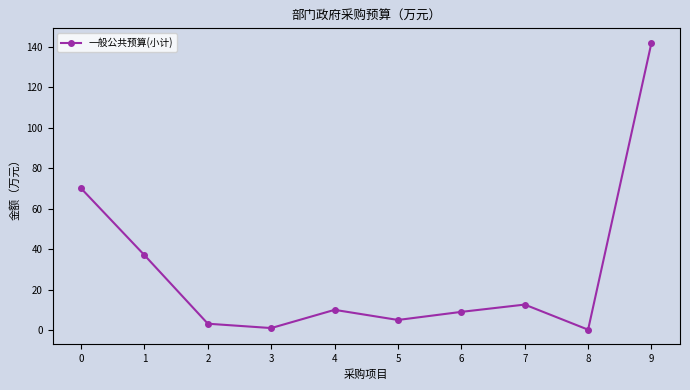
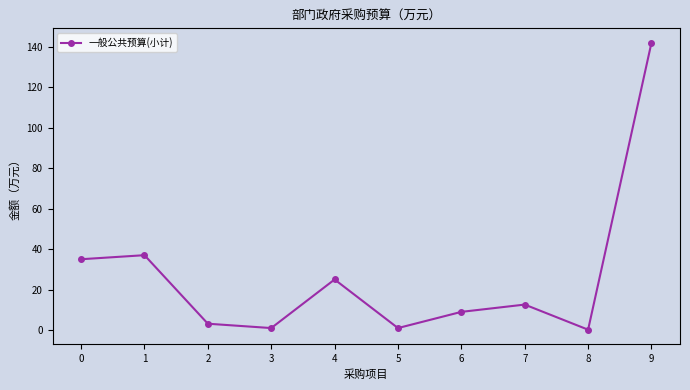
0: 70 -> 35
4: 10 -> 25
5: 5 -> 1
